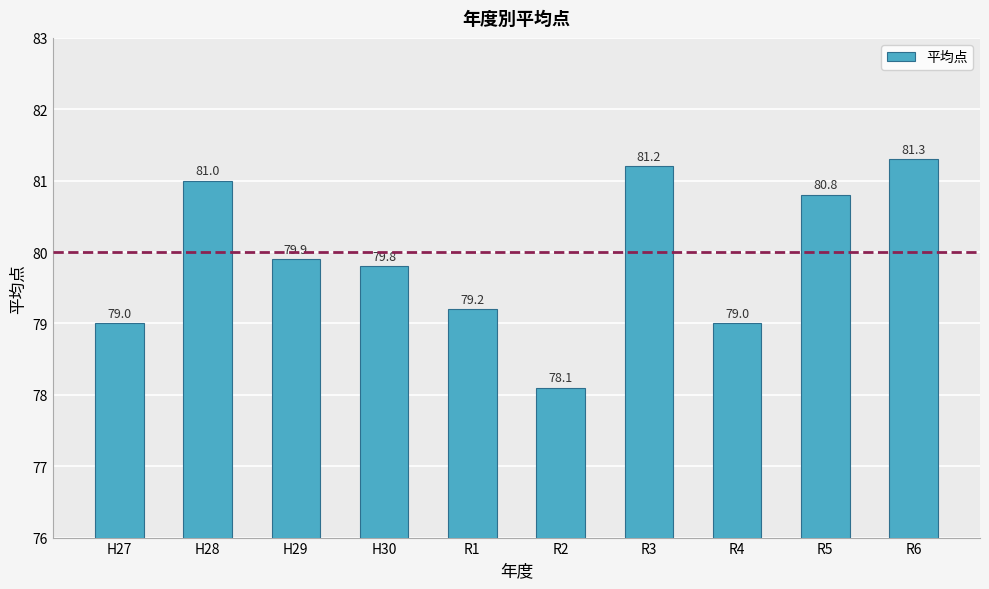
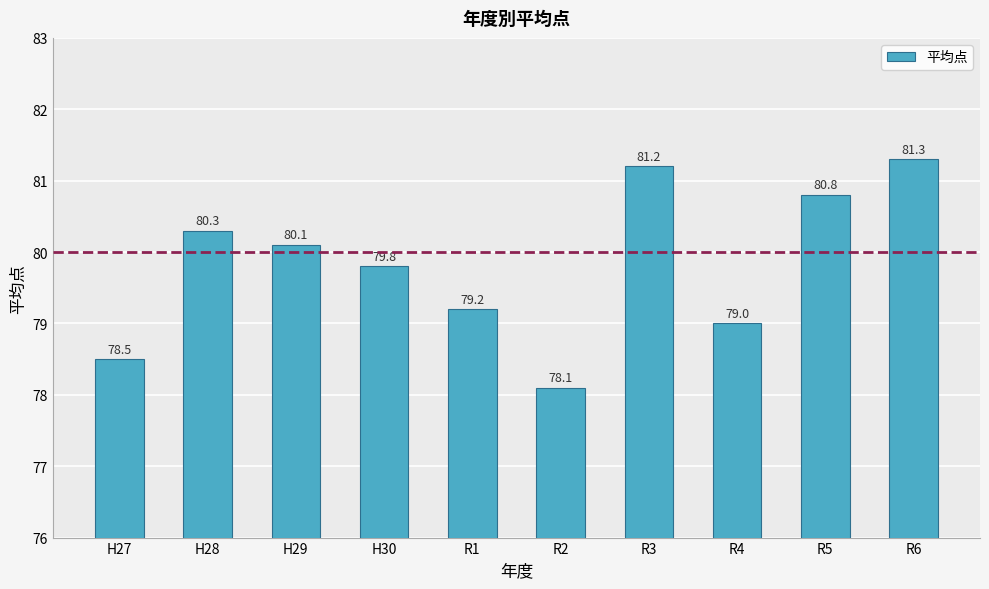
H27: 79.0 -> 78.5
H28: 81.0 -> 80.3
H29: 79.9 -> 80.1
